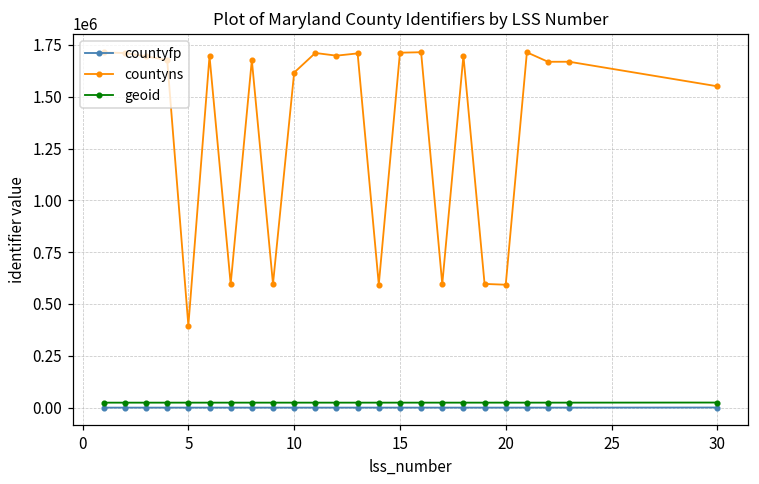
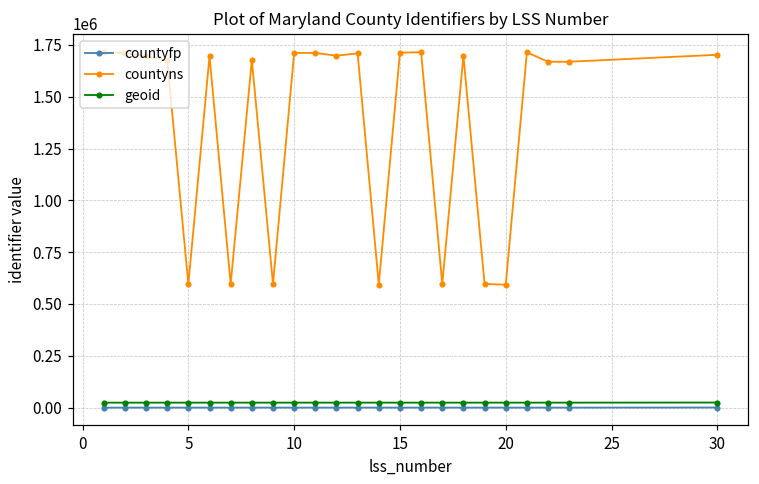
countyns, 5: 400000 -> 600000
countyns, 10: 1620000 -> 1710000
countyns, 30: 1550000 -> 1700000
